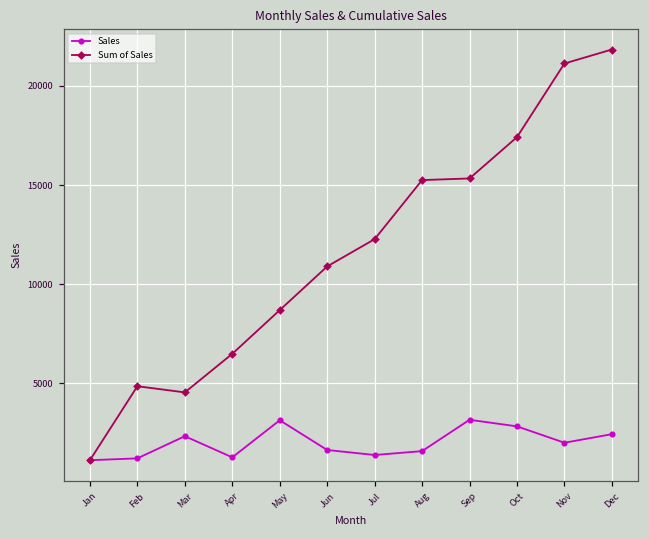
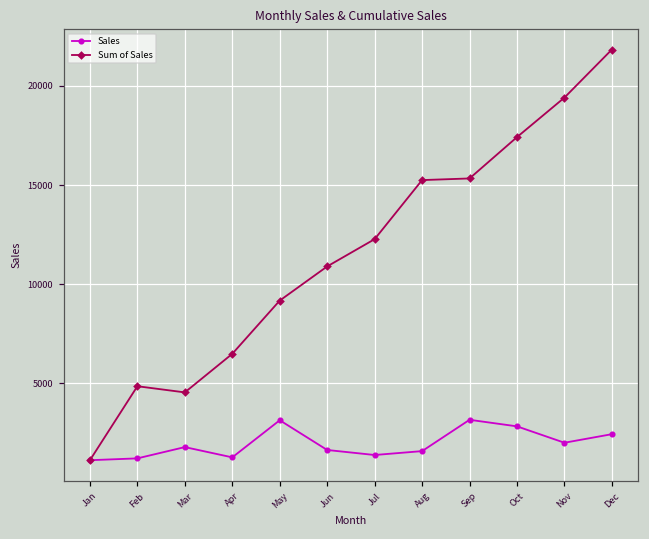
Sales, Mar: 2300 -> 1800
Sum of Sales, May: 8700 -> 9200
Sum of Sales, Nov: 21100 -> 19400
